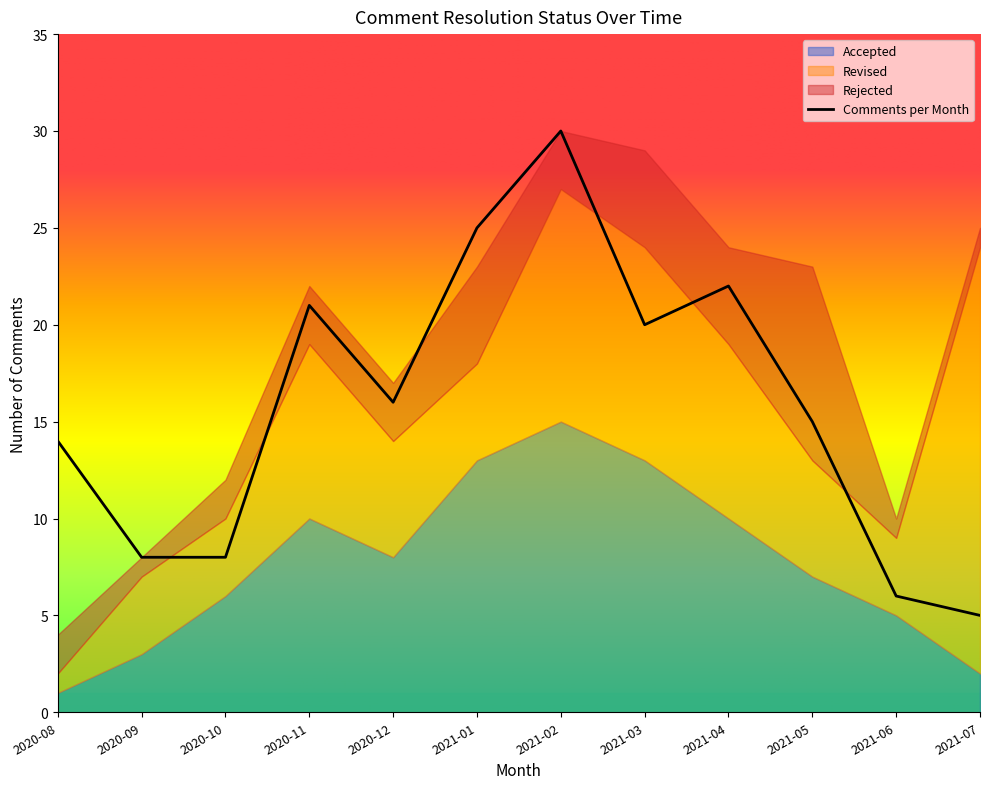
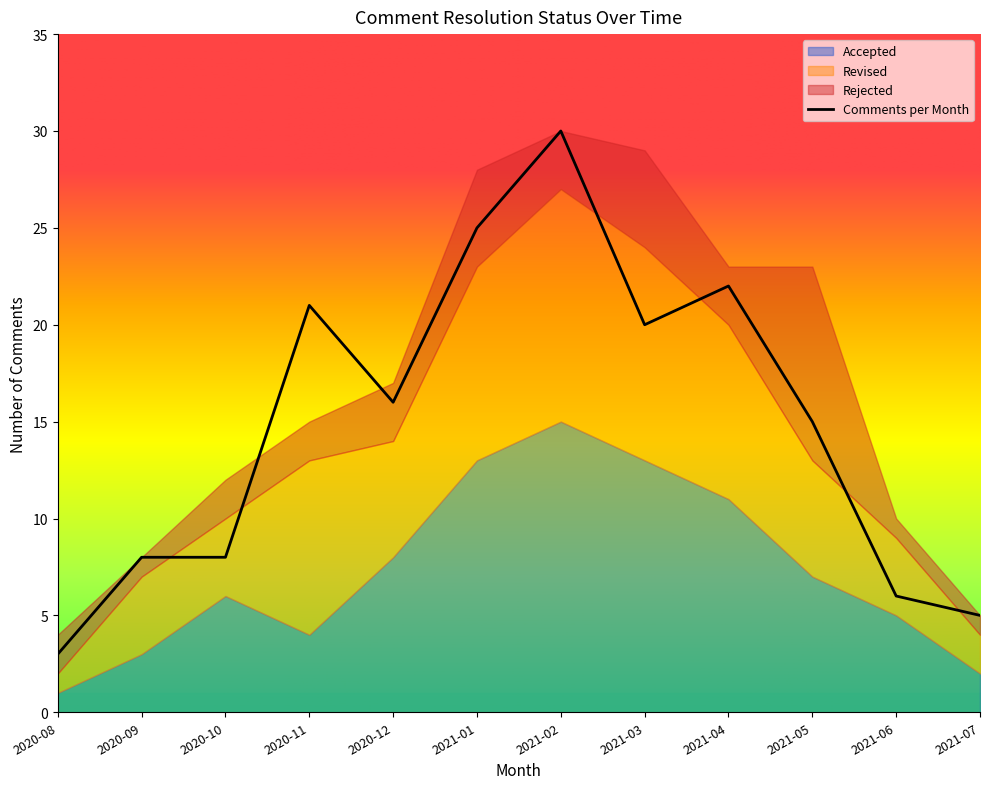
Comments per Month, 2020-08: 14 -> 3
Accepted, 2020-11: 10 -> 4
Rejected, 2020-11: 3 -> 2
Revised, 2021-01: 5 -> 10
Accepted, 2021-04: 10 -> 11
Rejected, 2021-04: 5 -> 3
Revised, 2021-07: 22 -> 2
